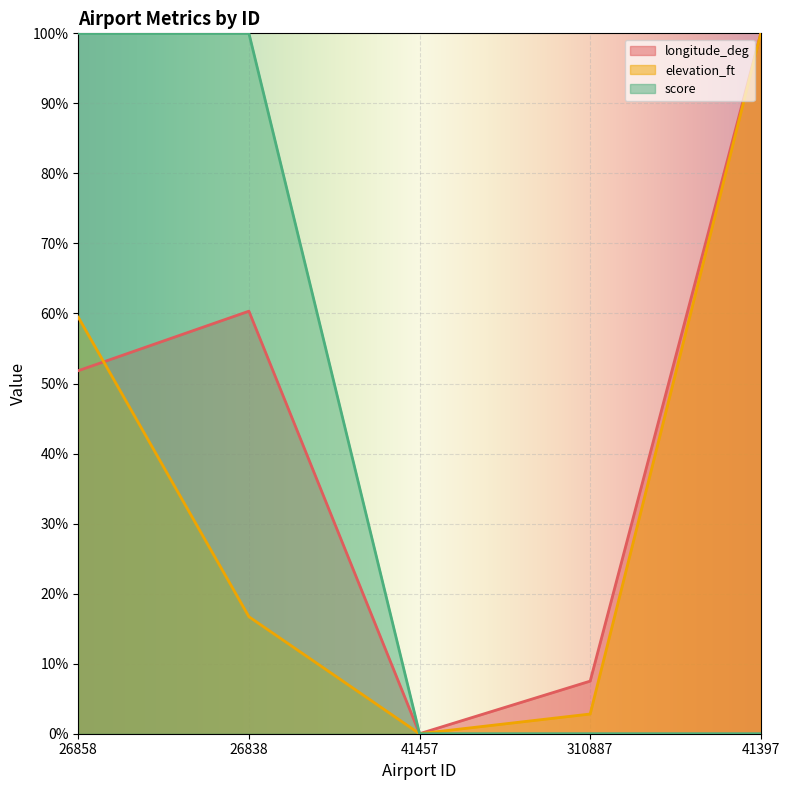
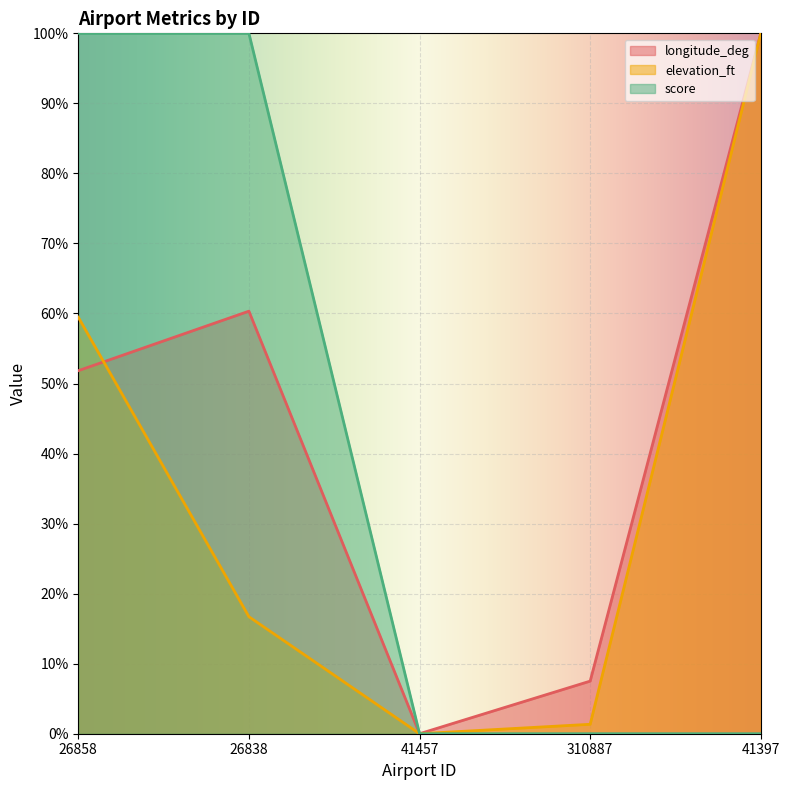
elevation_ft, 310887: 3% -> 1%
